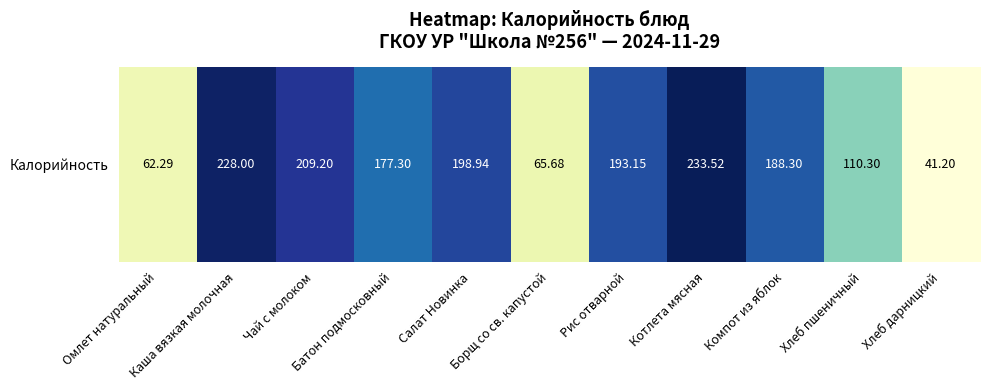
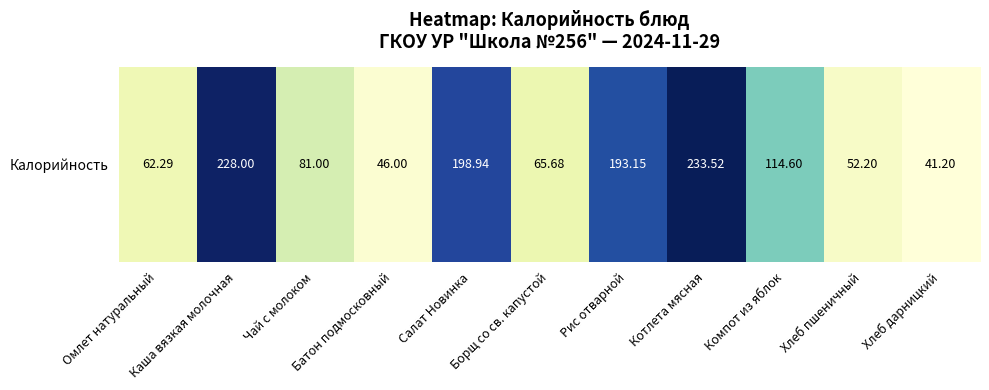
Калорийность, Чай с молоком: 209.20 -> 81.00
Калорийность, Батон подмосковный: 177.30 -> 46.00
Калорийность, Компот из яблок: 188.30 -> 114.60
Калорийность, Хлеб пшеничный: 110.30 -> 52.20
